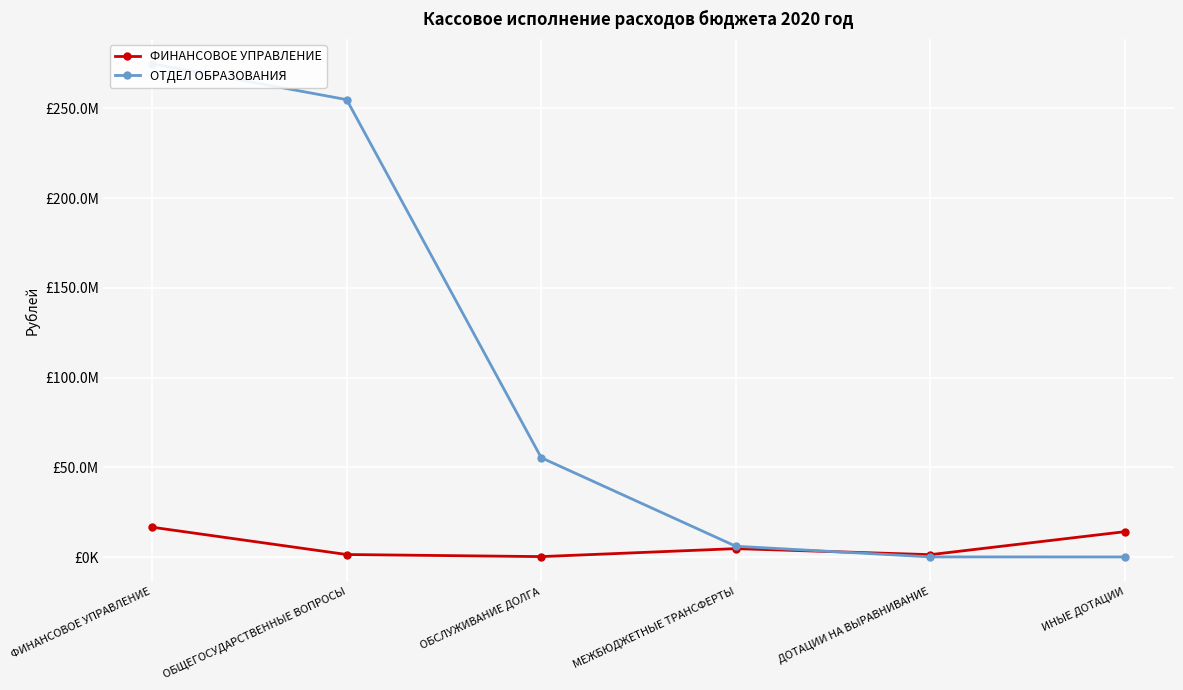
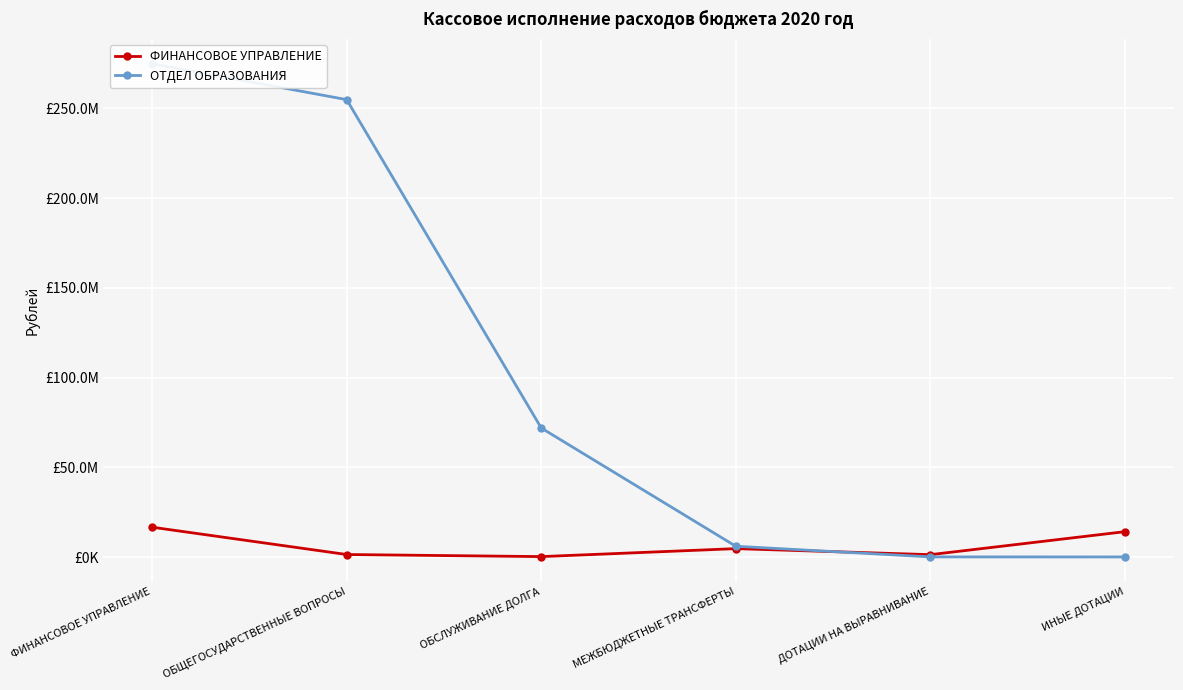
ОТДЕЛ ОБРАЗОВАНИЯ, ОБСЛУЖИВАНИЕ ДОЛГА: £55000000 -> £72000000
